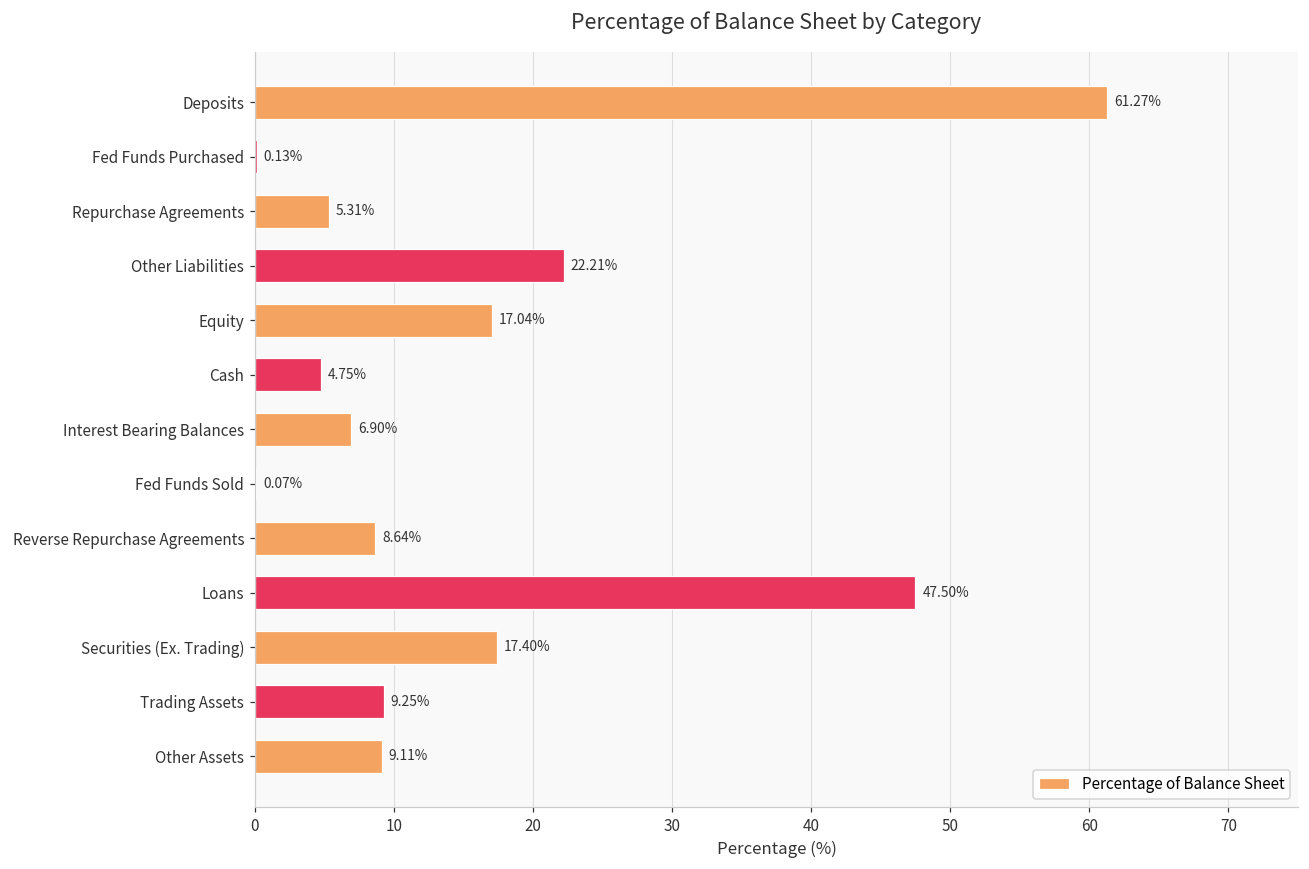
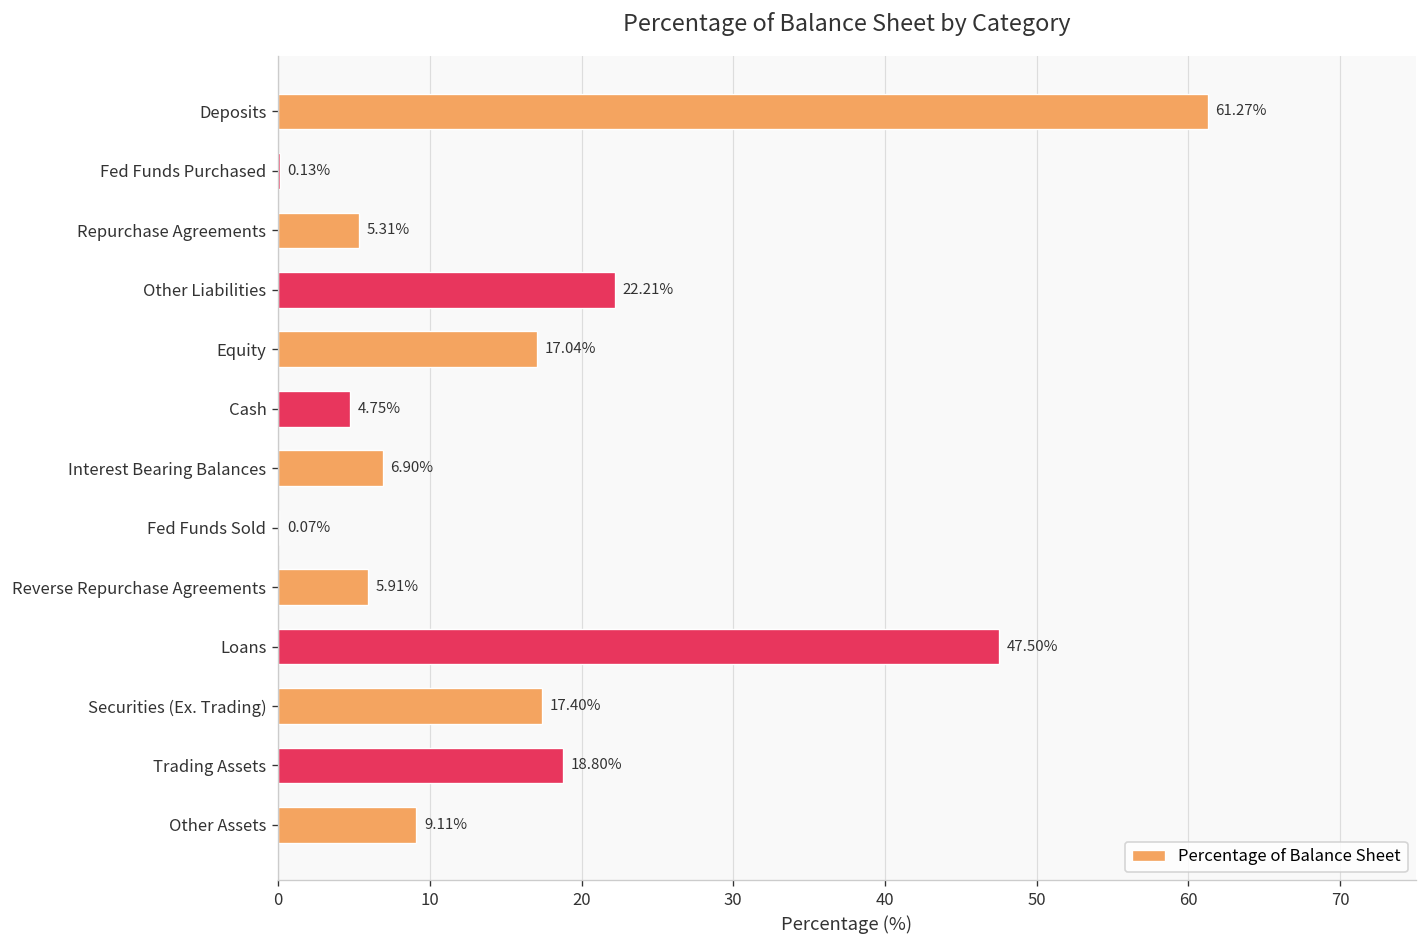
Reverse Repurchase Agreements: 8.64% -> 5.91%
Trading Assets: 9.25% -> 18.80%
